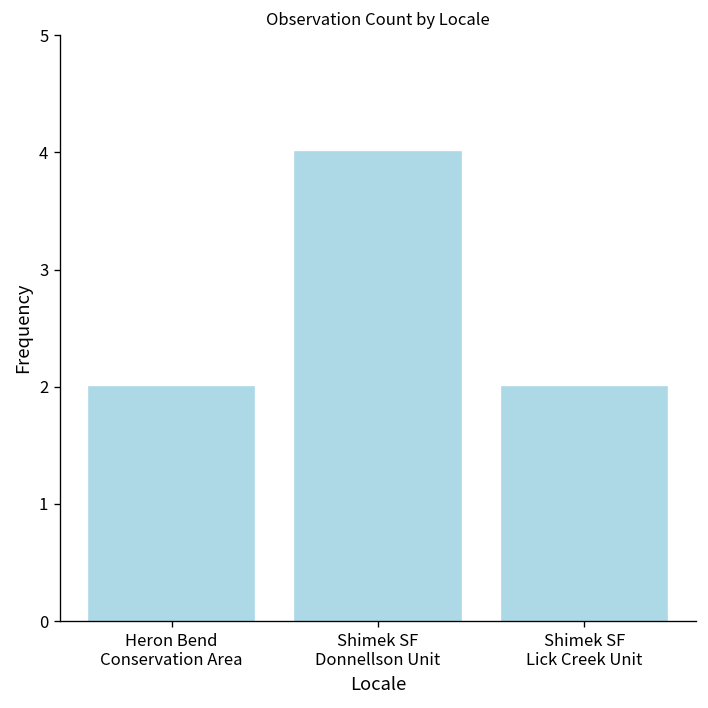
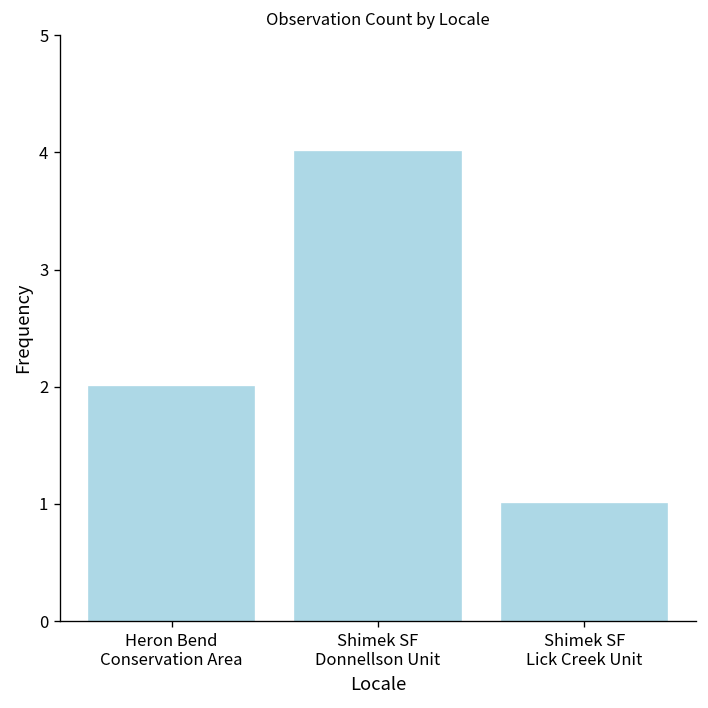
Shimek SF Lick Creek Unit: 2 -> 1
